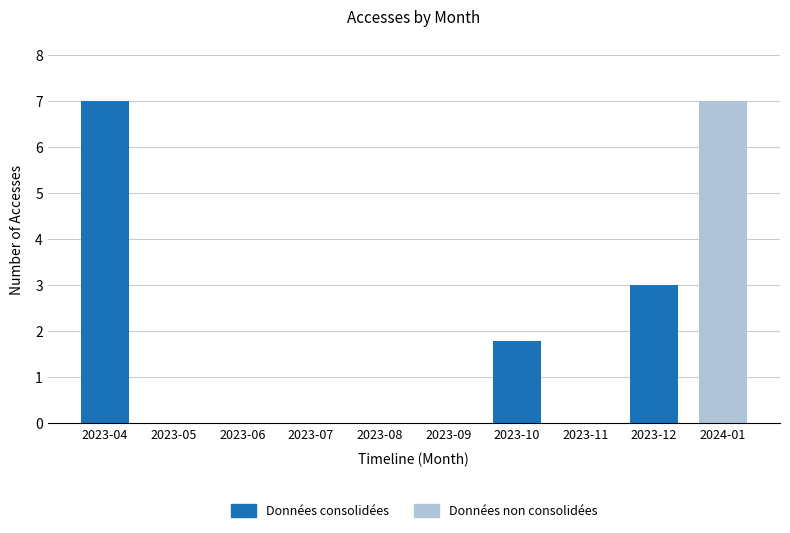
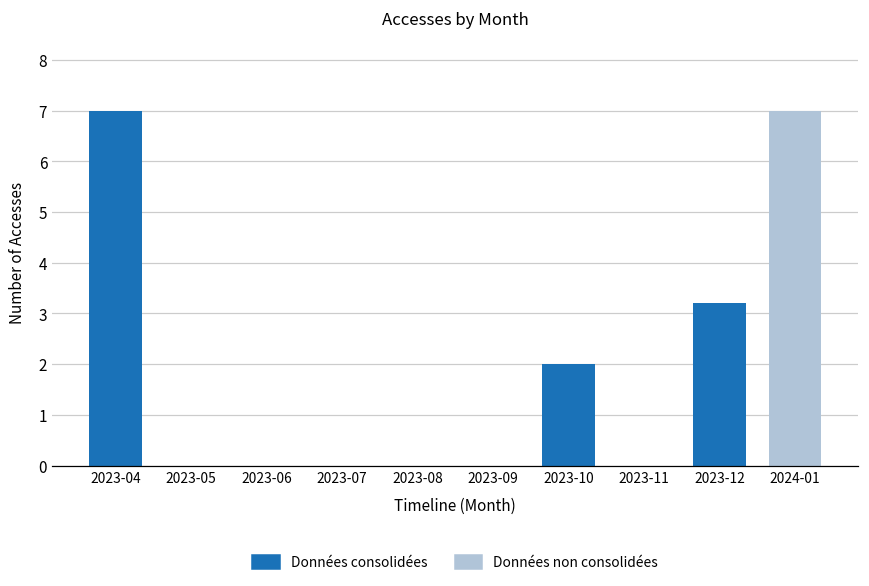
2023-10: 1.8 -> 2.0
2023-12: 3.0 -> 3.2
